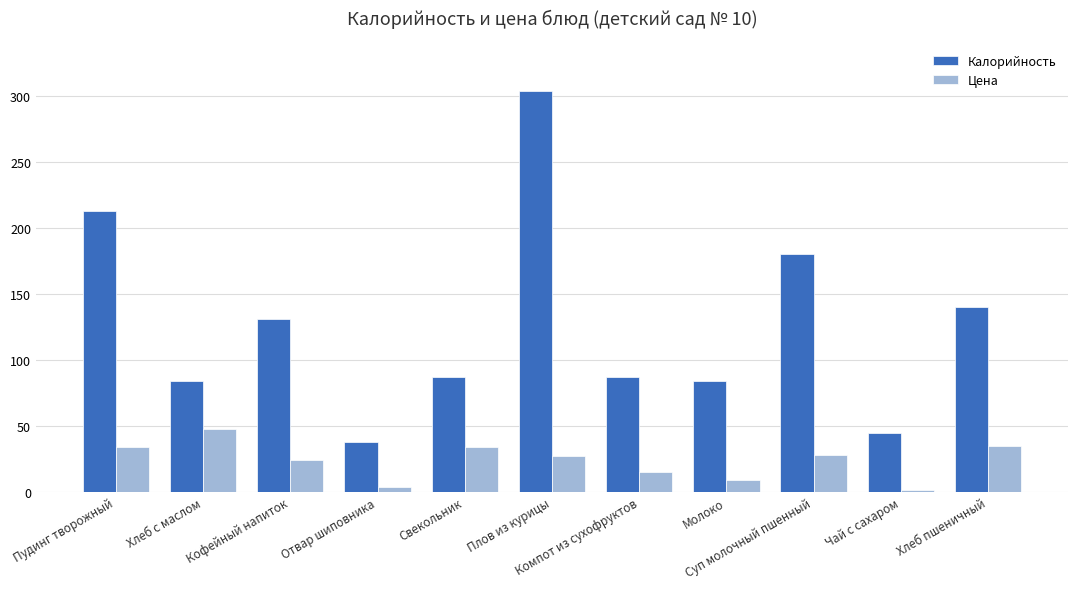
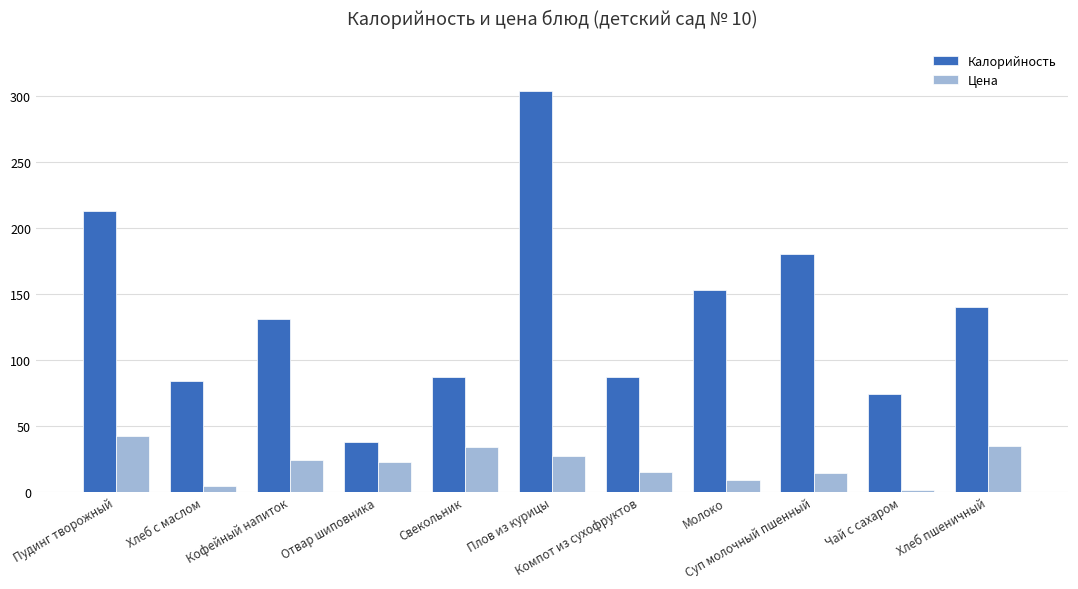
Цена, Пудинг творожный: 34 -> 42
Цена, Хлеб с маслом: 48 -> 5
Цена, Отвар шиповника: 4 -> 22
Калорийность, Молоко: 84 -> 153
Цена, Суп молочный пшенный: 28 -> 14
Калорийность, Чай с сахаром: 44 -> 74
